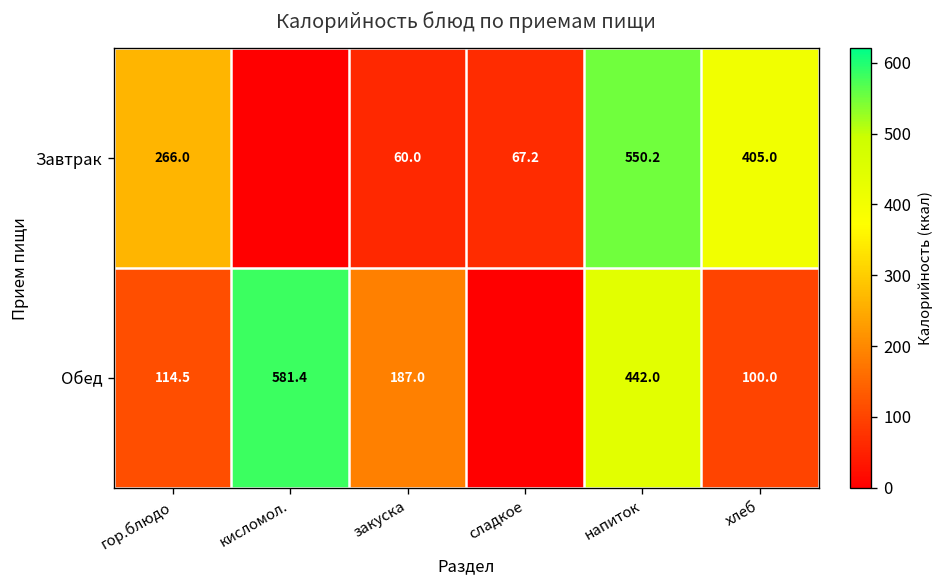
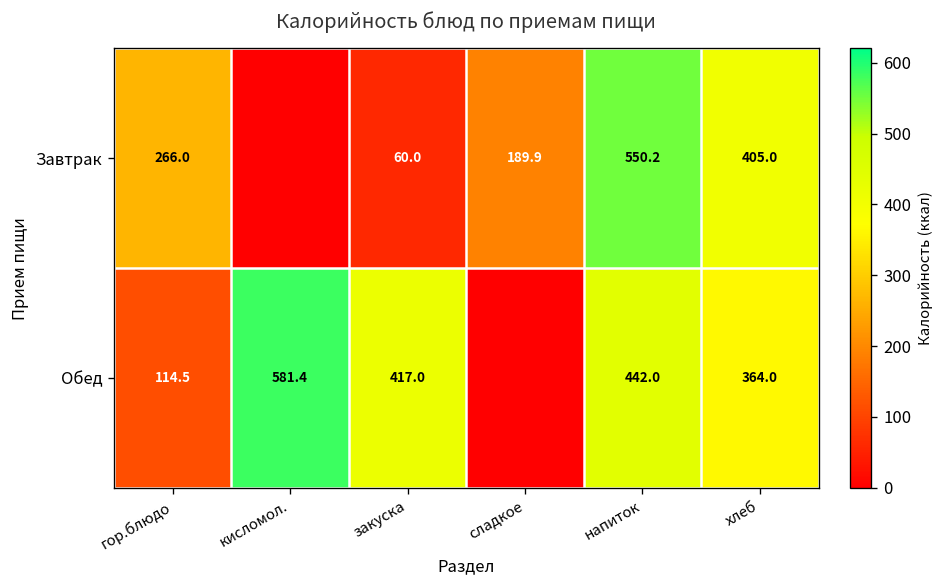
Завтрак, сладкое: 67.2 -> 189.9
Обед, закуска: 187.0 -> 417.0
Обед, хлеб: 100.0 -> 364.0
